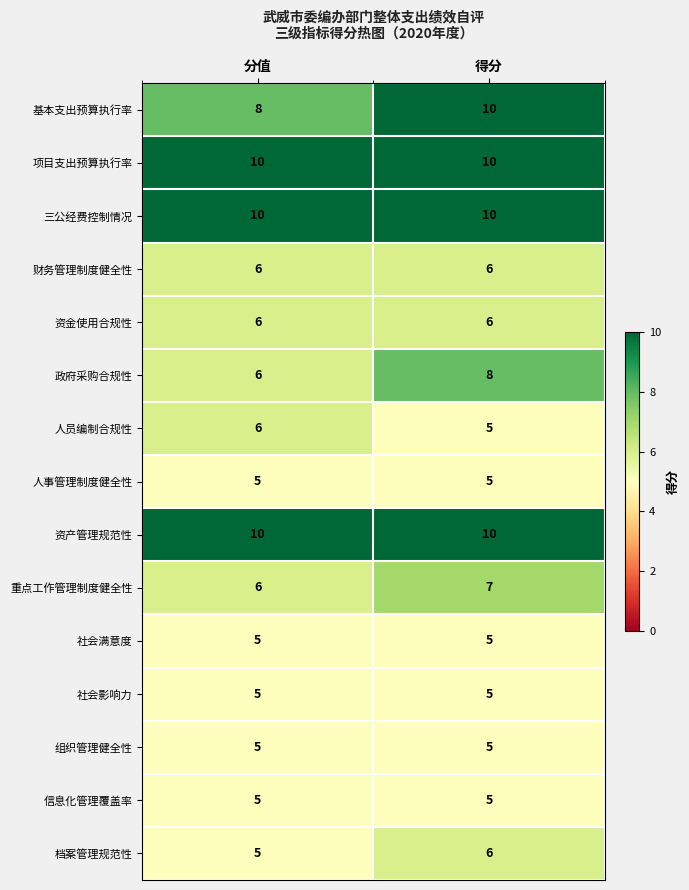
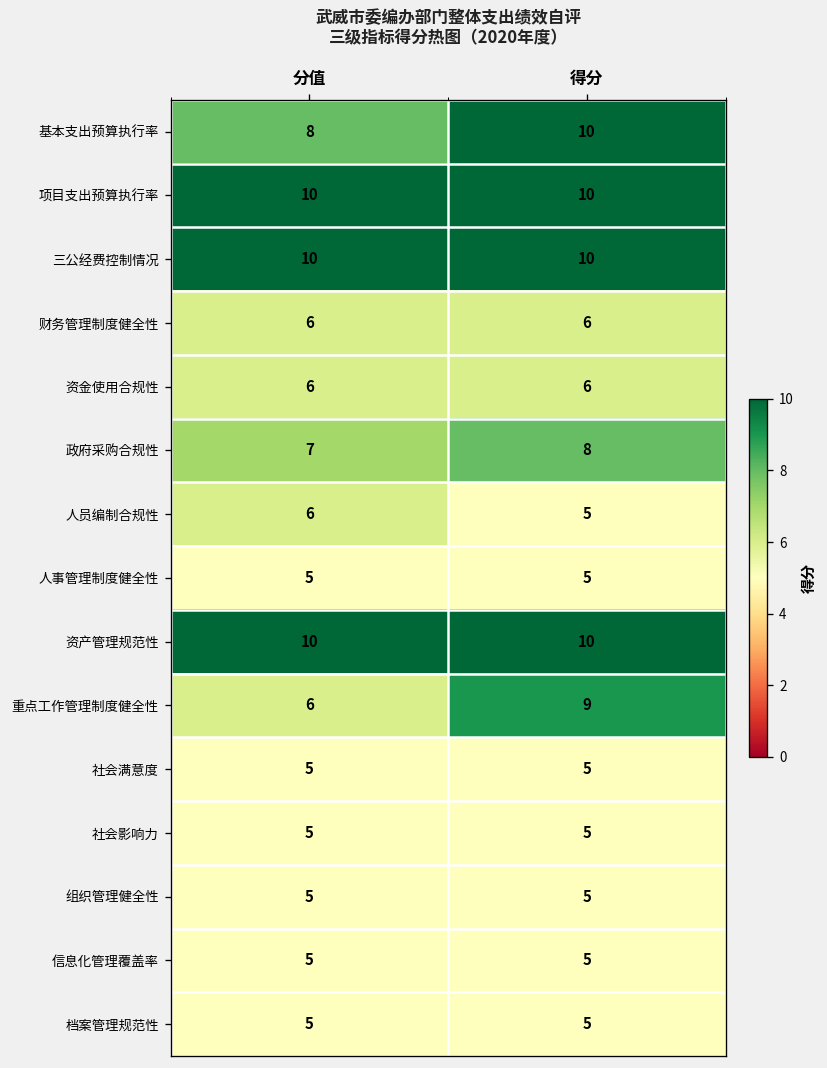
政府采购合规性, 分值: 6 -> 7
重点工作管理制度健全性, 得分: 7 -> 9
档案管理规范性, 得分: 6 -> 5
